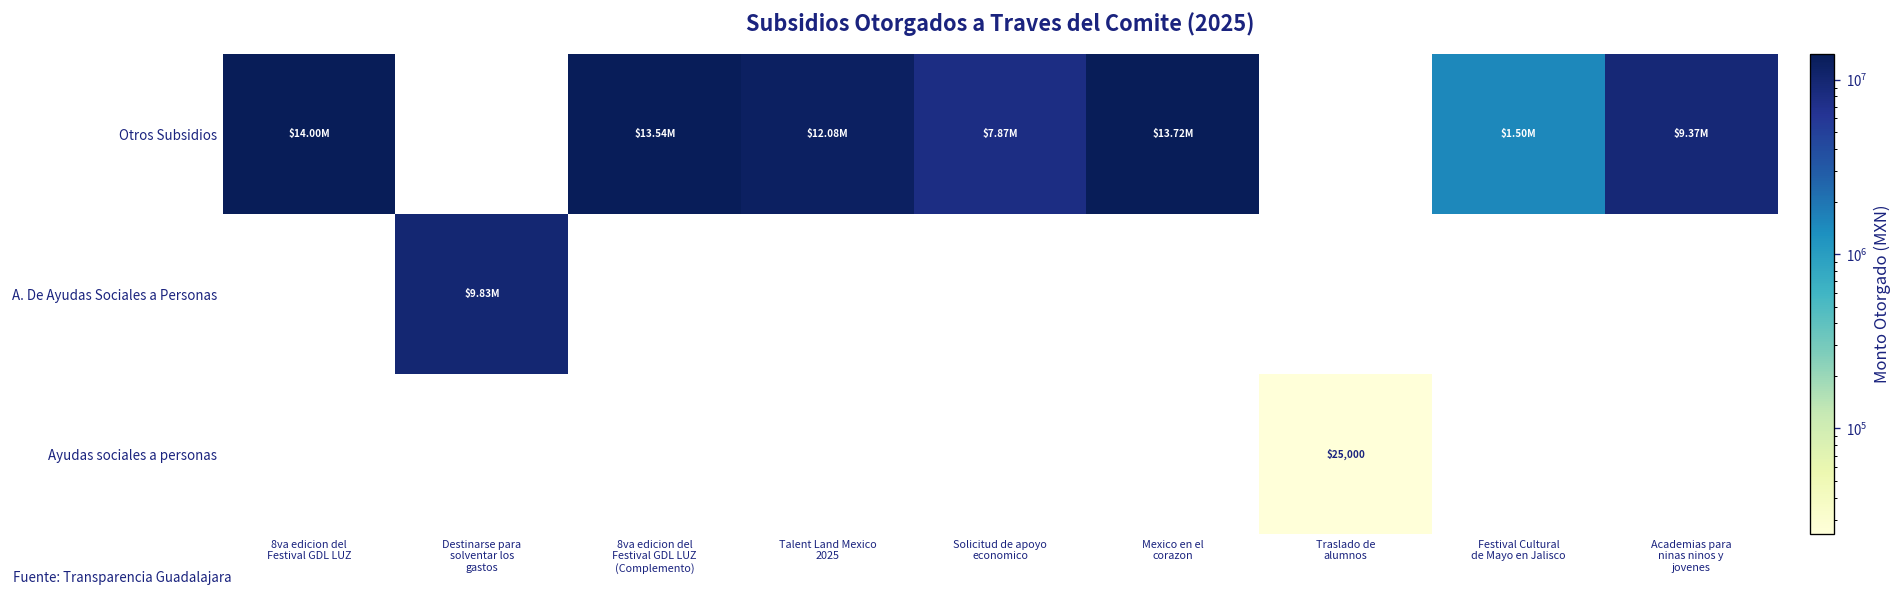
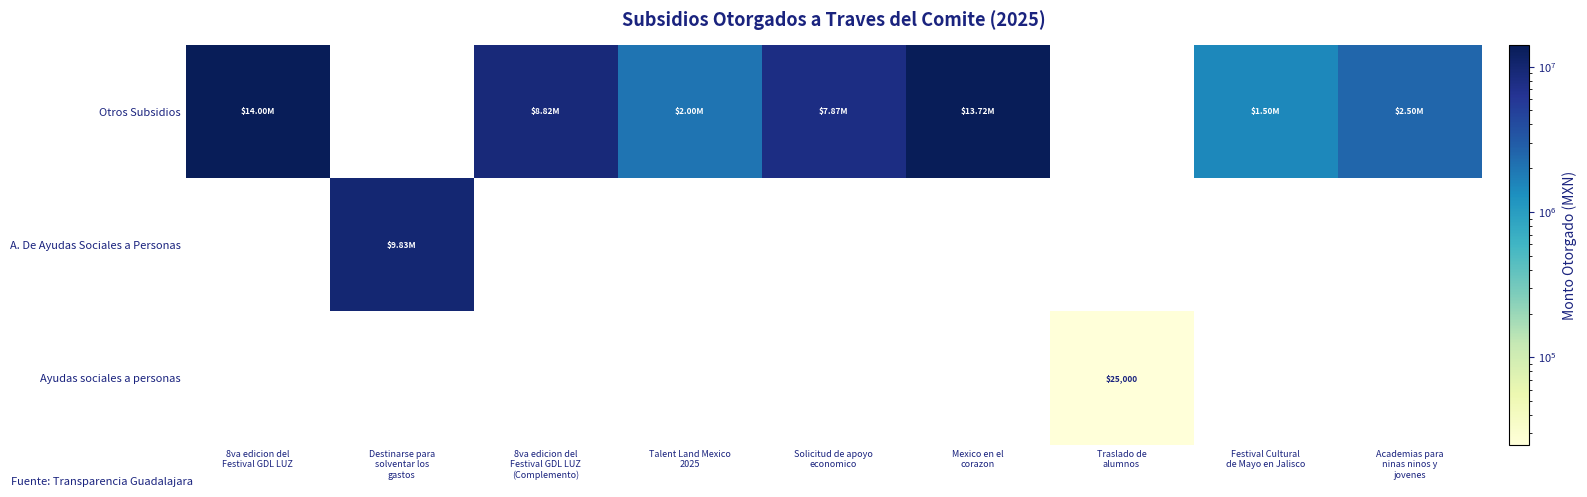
Otros Subsidios, 8va edicion del Festival GDL LUZ (Complemento): $13.54M -> $8.82M
Otros Subsidios, Talent Land Mexico 2025: $12.08M -> $2.00M
Otros Subsidios, Academias para ninas ninos y jovenes: $9.37M -> $2.50M
